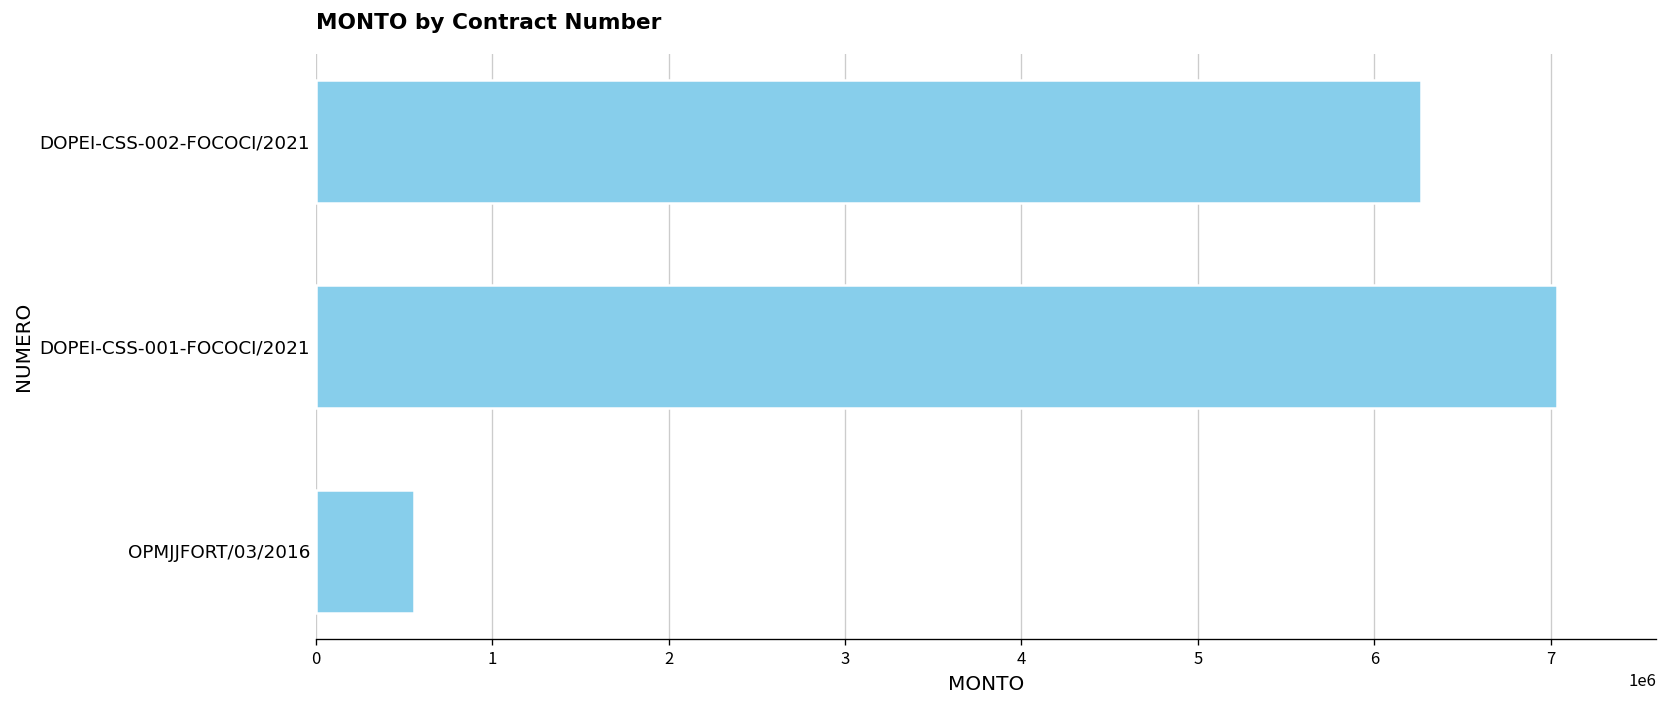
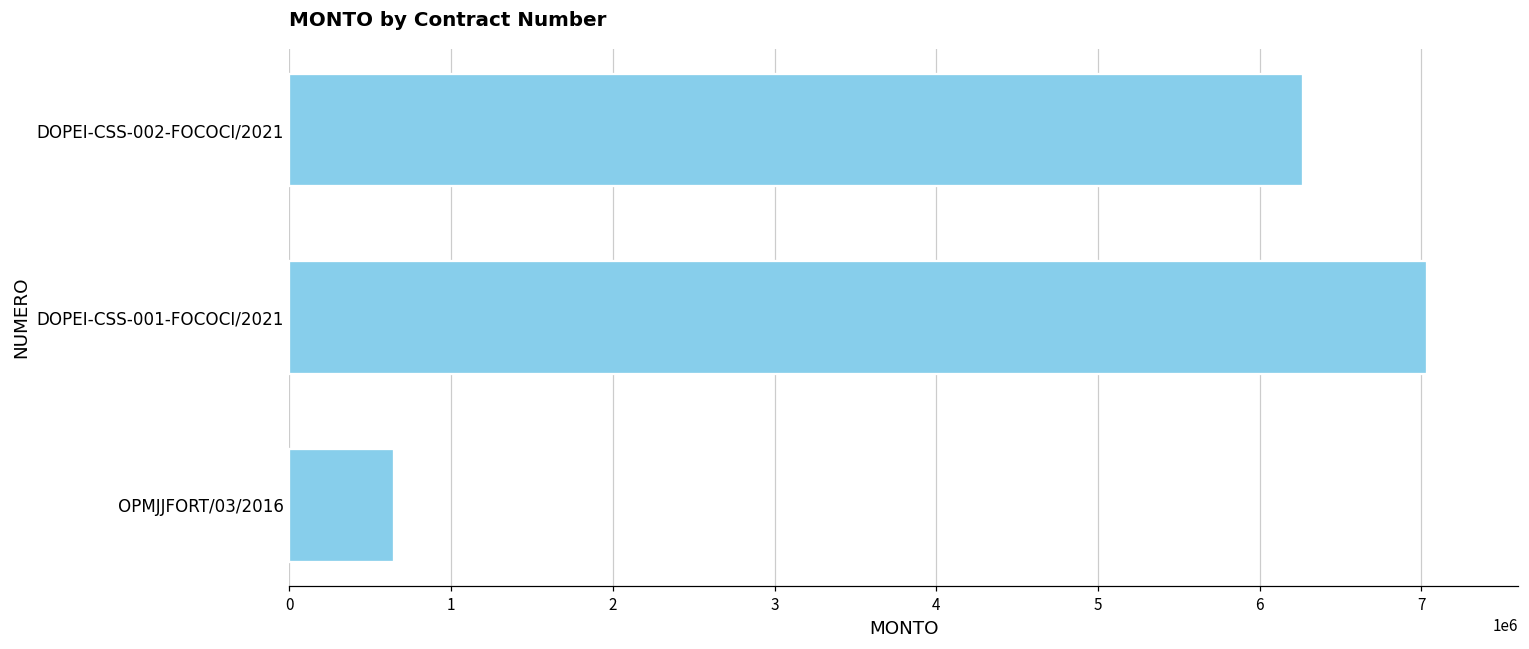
OPMJJFORT/03/2016: 560000 -> 650000
